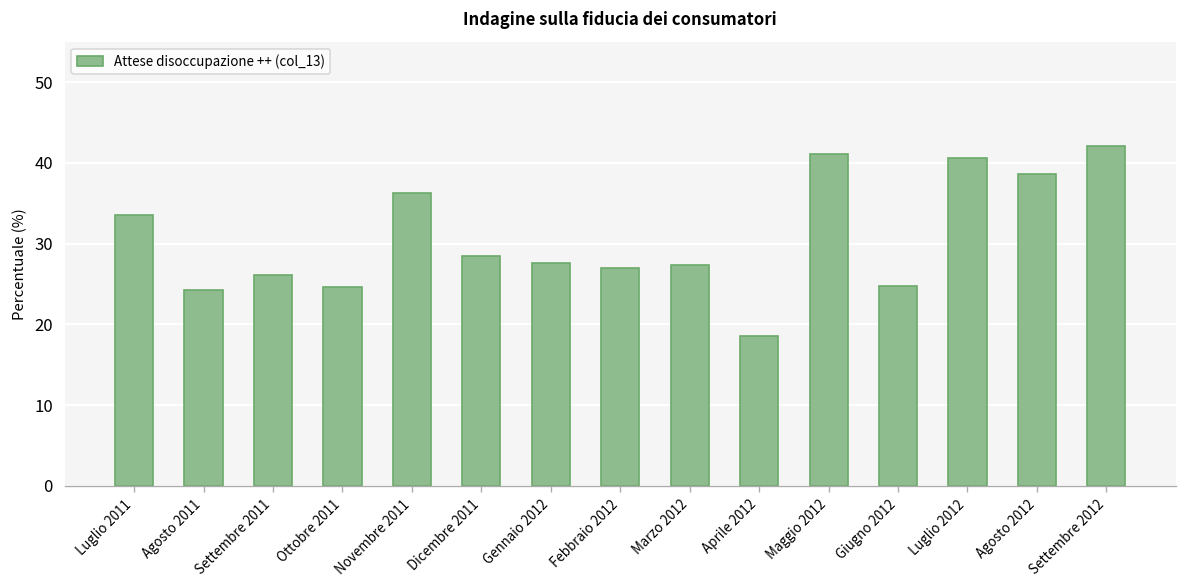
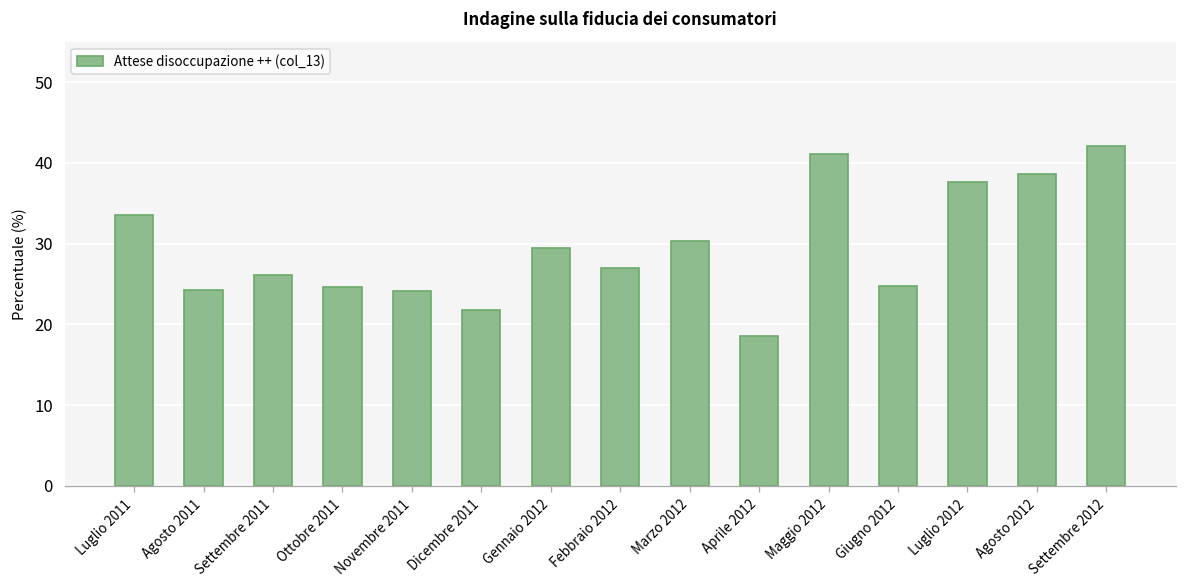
Novembre 2011: 36 -> 24
Dicembre 2011: 29 -> 22
Gennaio 2012: 28 -> 30
Marzo 2012: 27 -> 30
Luglio 2012: 41 -> 38
